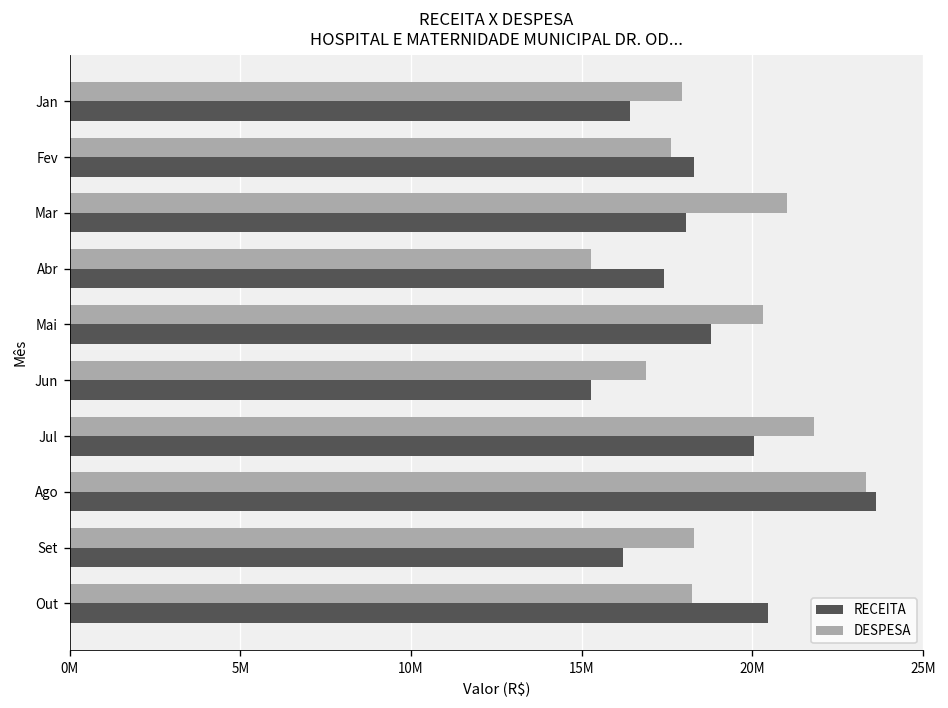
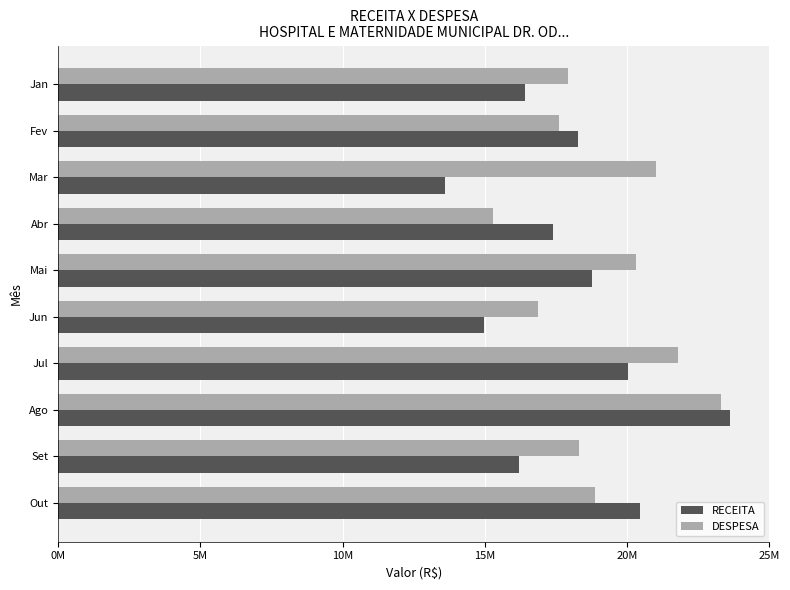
RECEITA, Mar: 18000000 -> 13600000
RECEITA, Jun: 15300000 -> 15000000
DESPESA, Out: 18200000 -> 18900000
